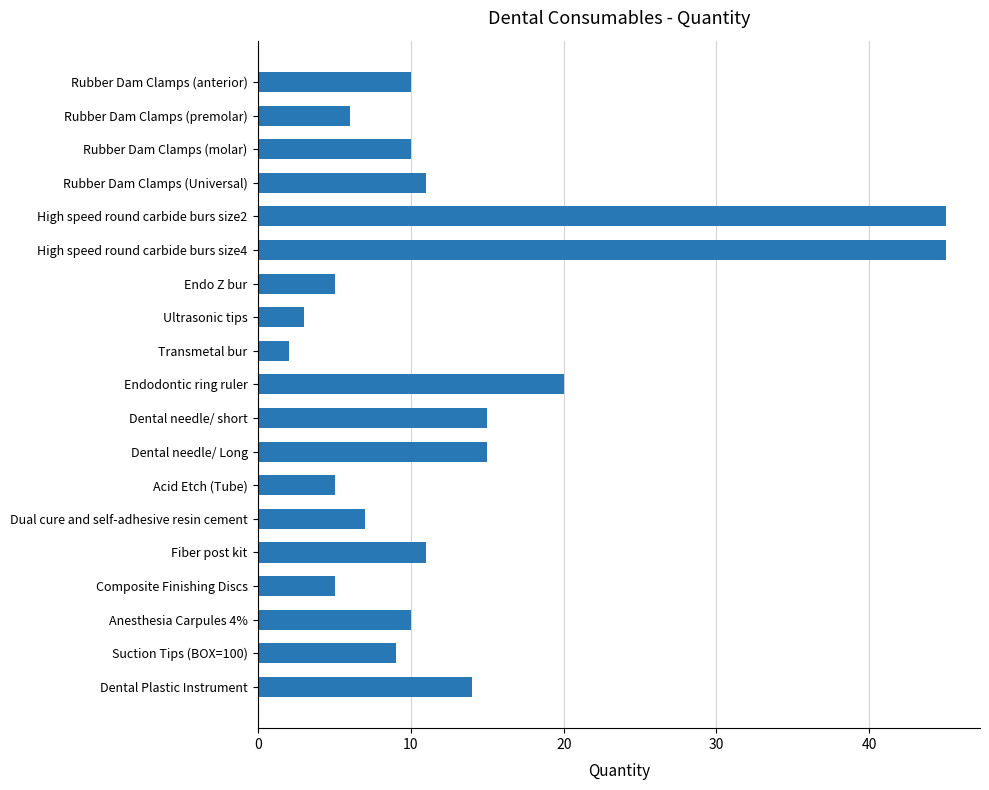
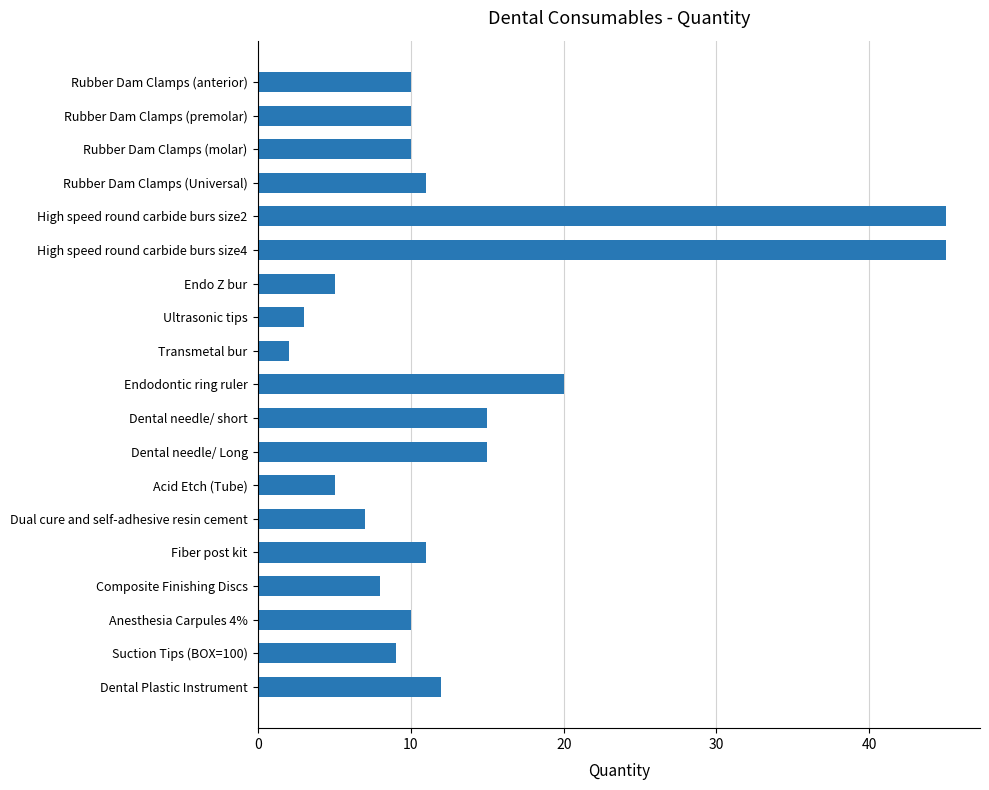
Rubber Dam Clamps (premolar): 6 -> 10
Composite Finishing Discs: 5 -> 8
Dental Plastic Instrument: 14 -> 12
